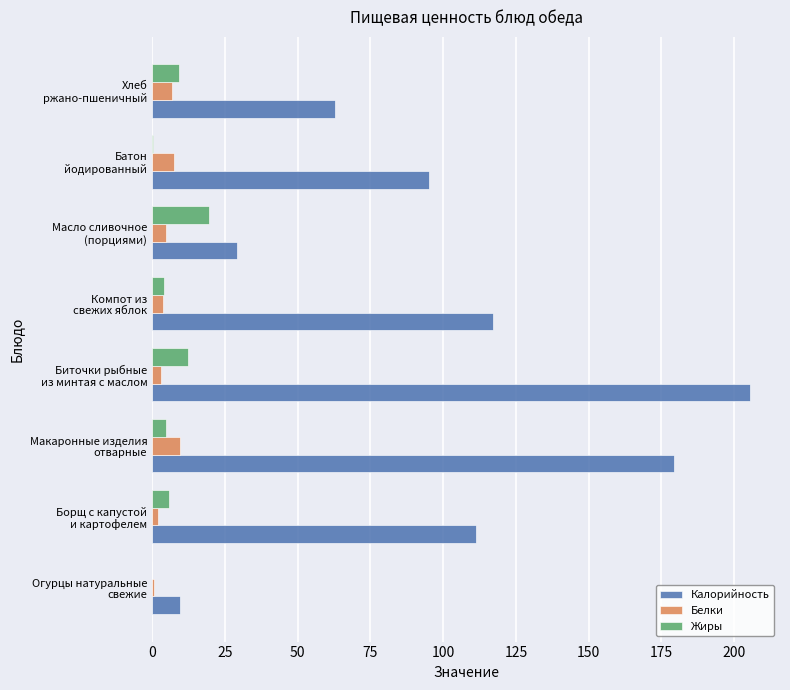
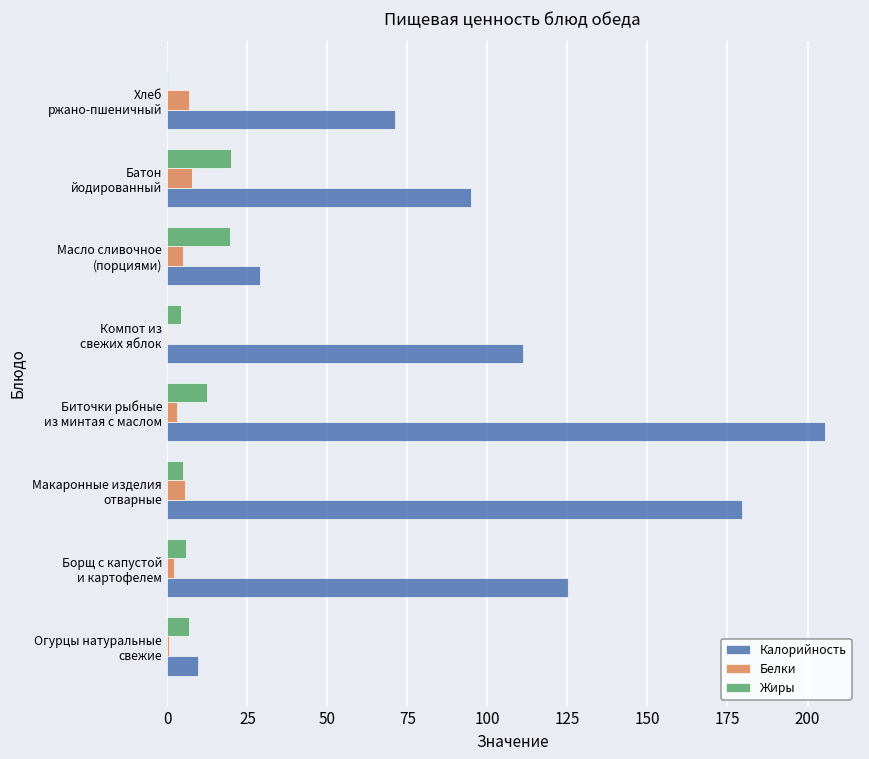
Жиры, Хлеб ржано-пшеничный: 9 -> 0
Калорийность, Хлеб ржано-пшеничный: 63 -> 71
Жиры, Батон йодированный: 0 -> 20
Белки, Компот из свежих яблок: 4 -> 0
Калорийность, Компот из свежих яблок: 117 -> 111
Белки, Макаронные изделия отварные: 10 -> 5
Калорийность, Борщ с капустой и картофелем: 111 -> 125
Жиры, Огурцы натуральные свежие: 0 -> 7
